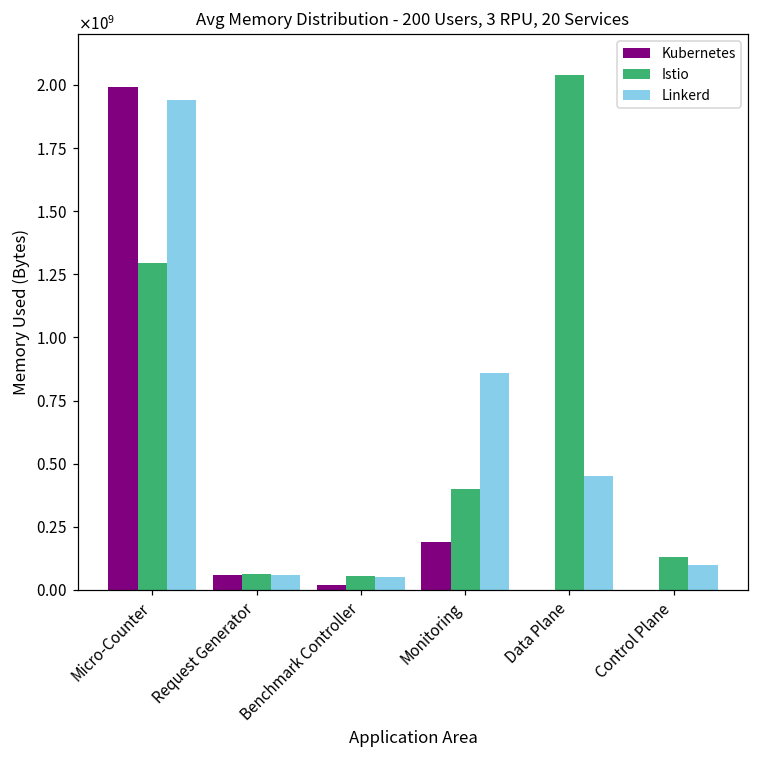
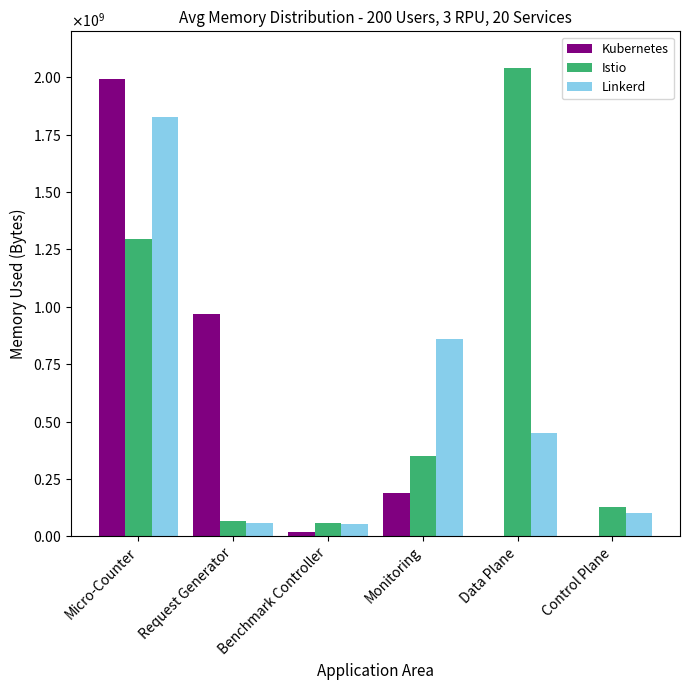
Linkerd, Micro-Counter: 1940000000 -> 1830000000
Kubernetes, Request Generator: 60000000 -> 970000000
Istio, Monitoring: 400000000 -> 350000000
